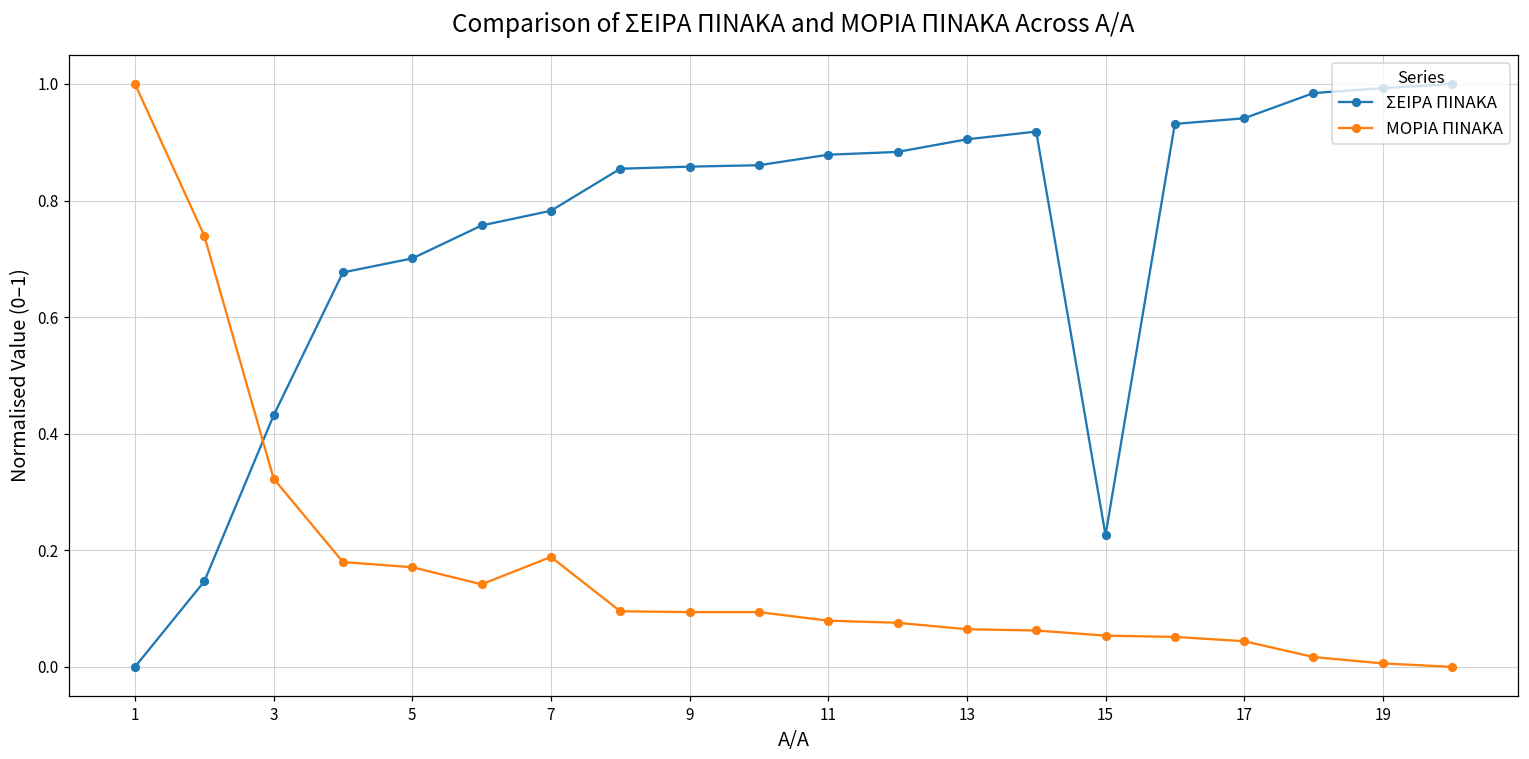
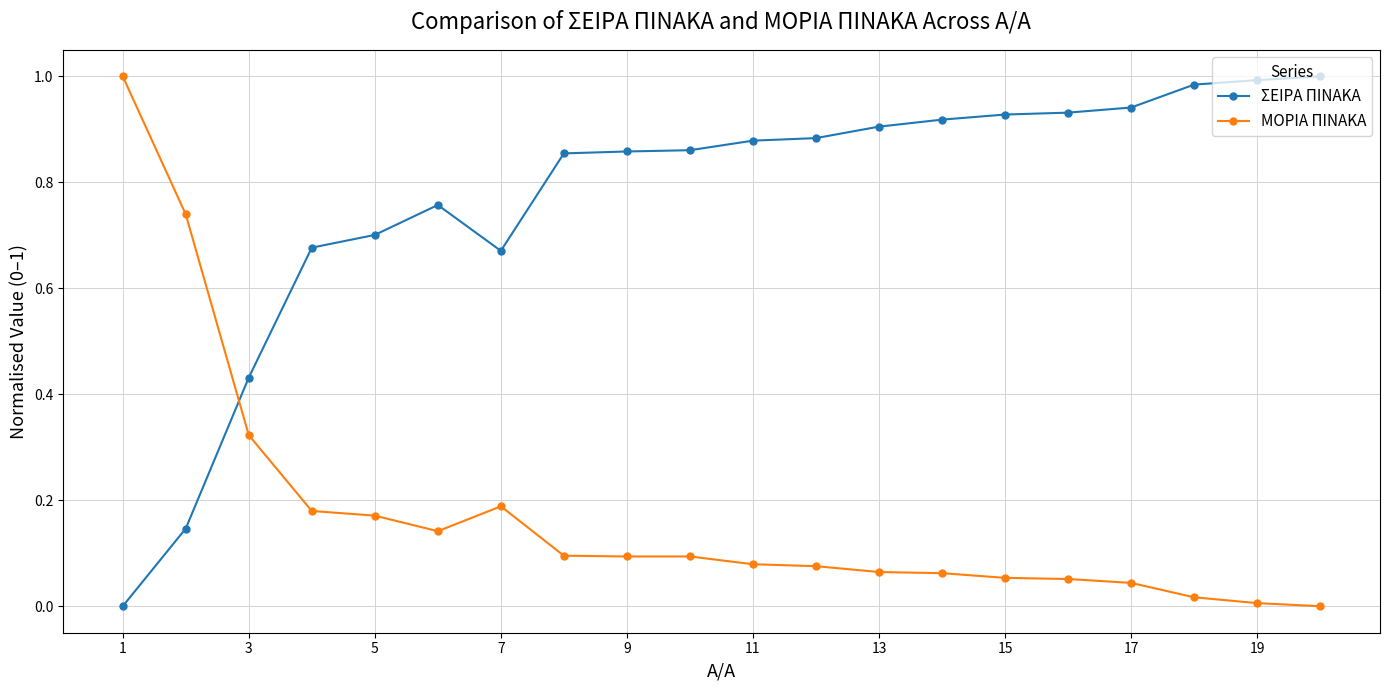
ΣΕΙΡΑ ΠΙΝΑΚΑ, 7: 0.78 -> 0.67
ΣΕΙΡΑ ΠΙΝΑΚΑ, 15: 0.23 -> 0.93
